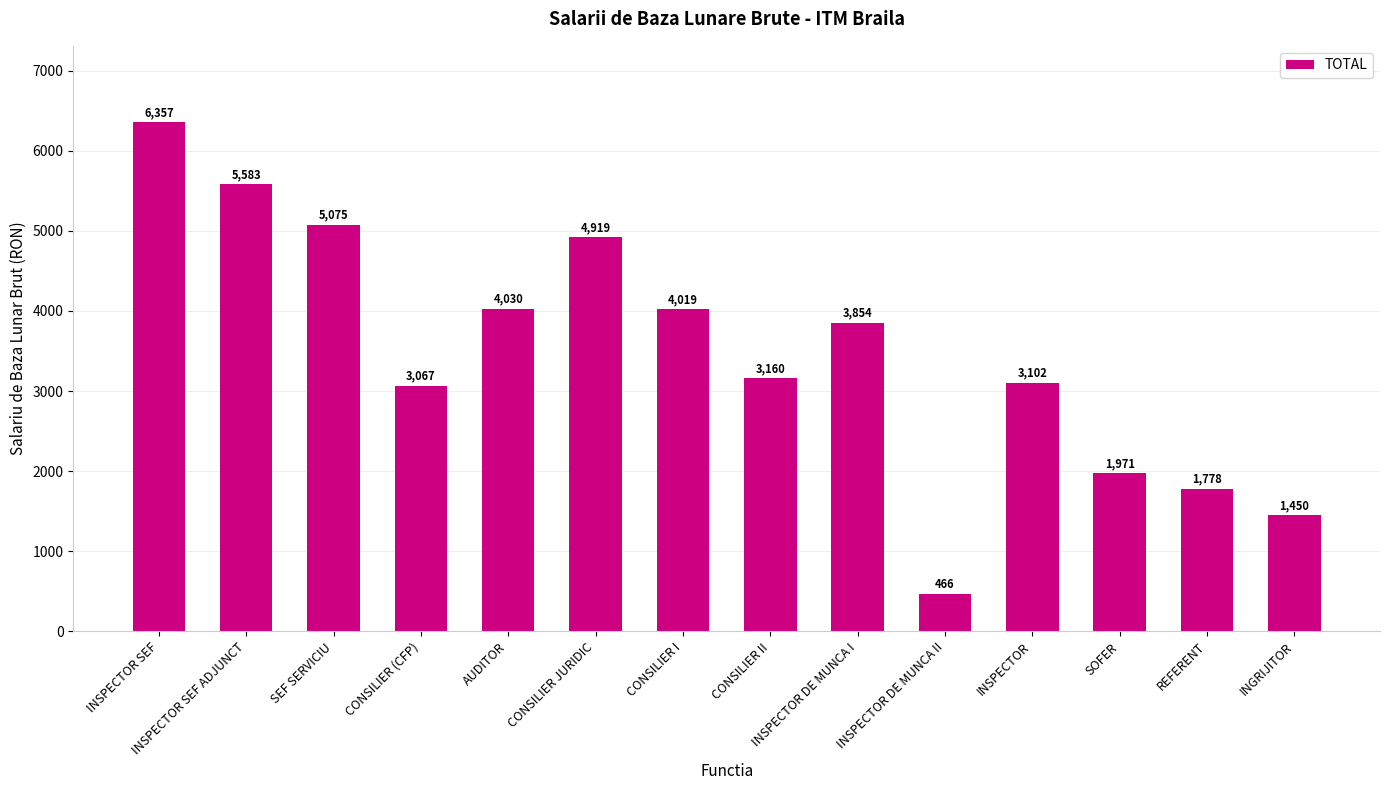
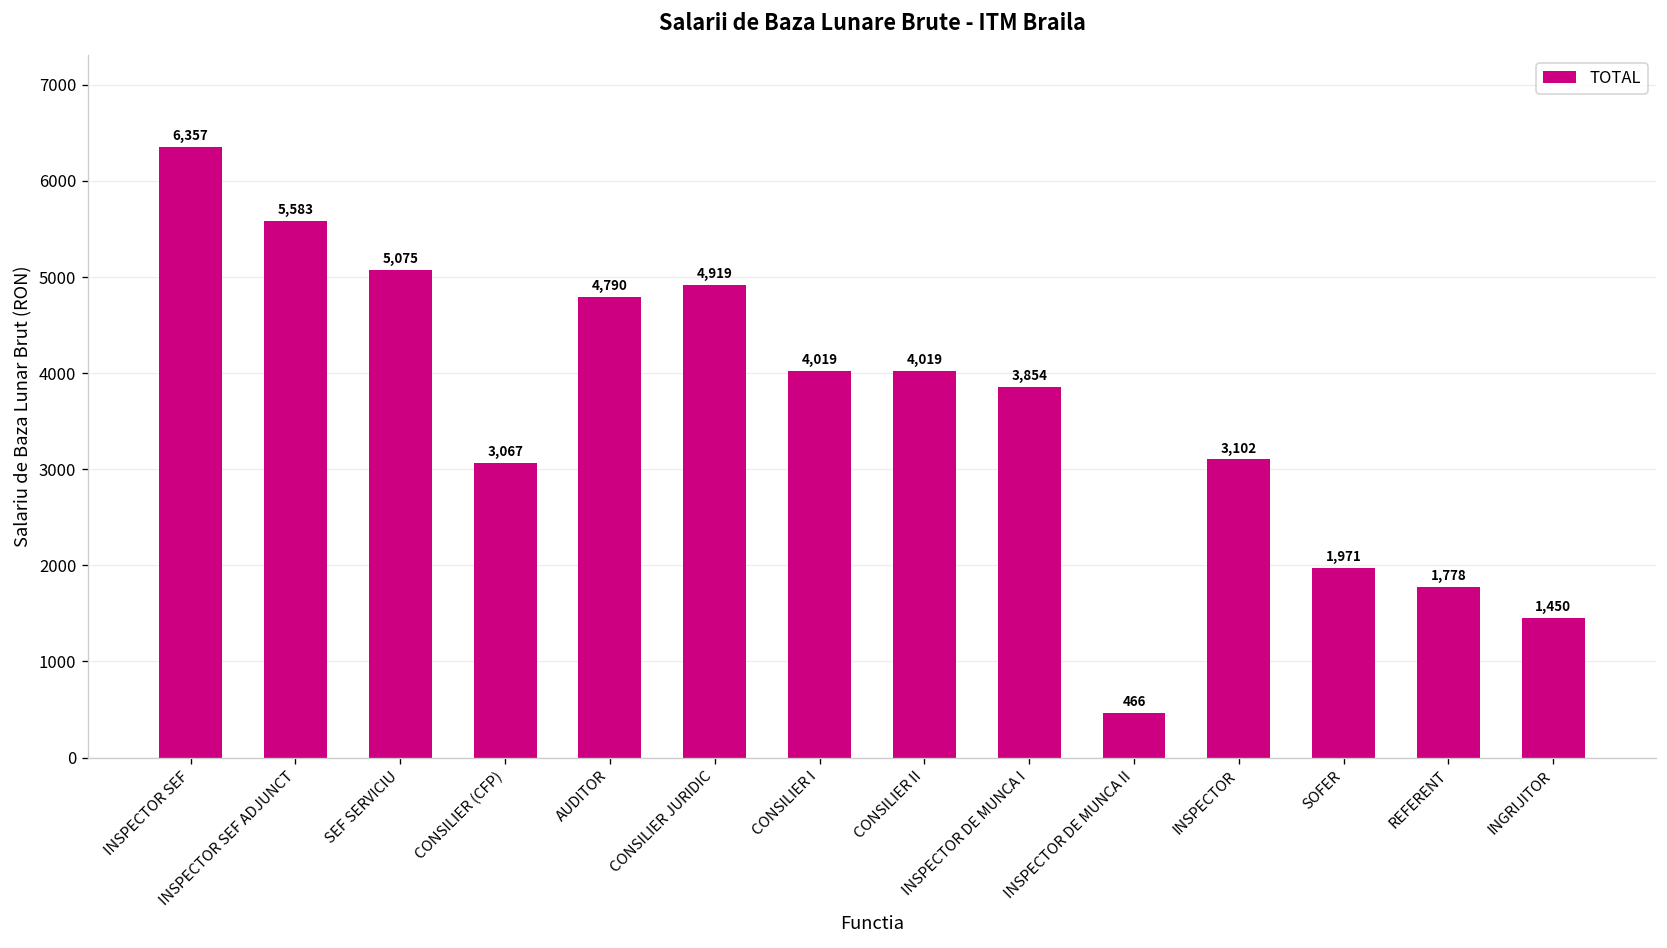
AUDITOR: 4,030 -> 4,790
CONSILIER II: 3,160 -> 4,019
